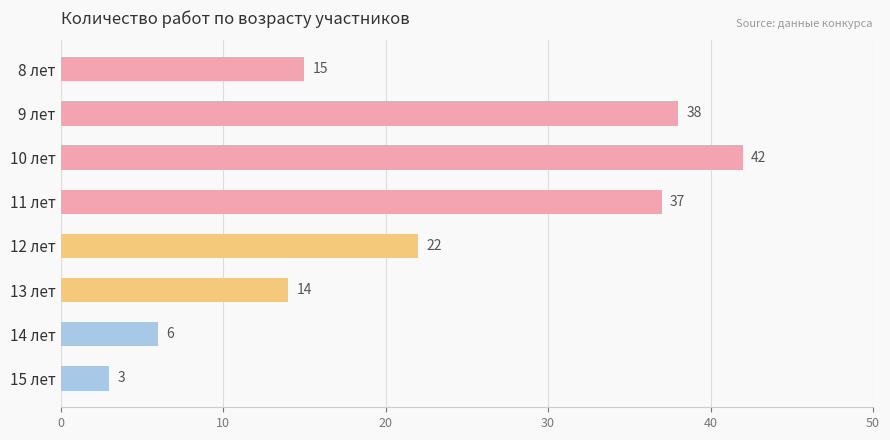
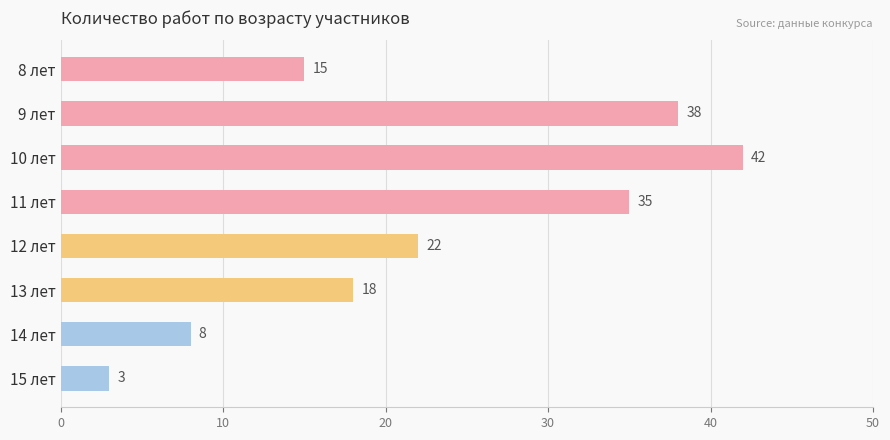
11 лет: 37 -> 35
13 лет: 14 -> 18
14 лет: 6 -> 8
